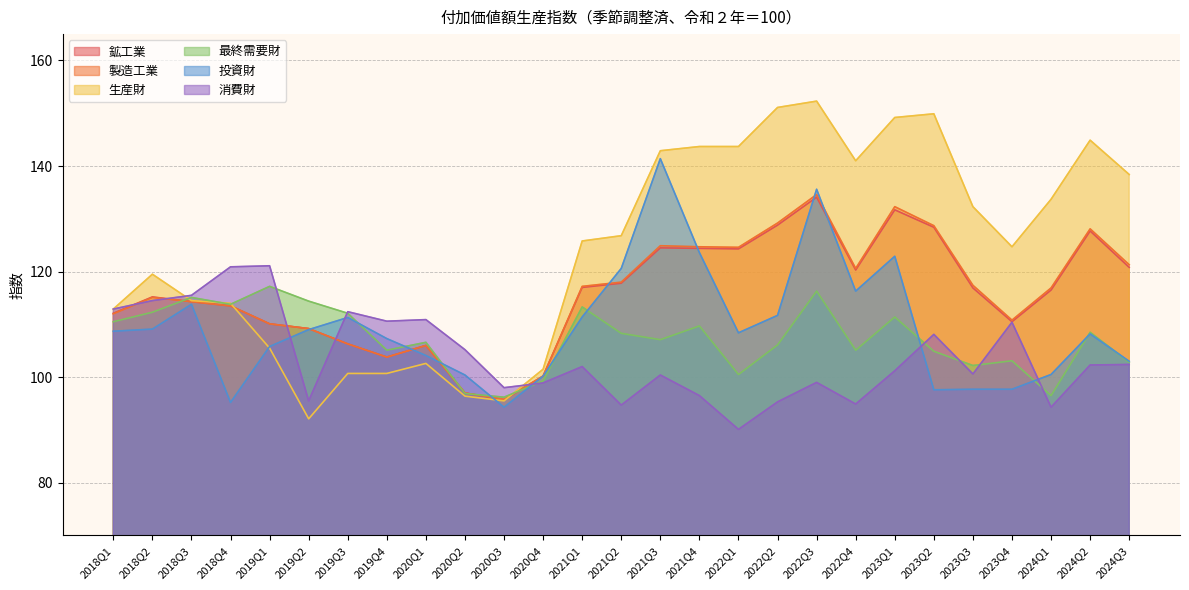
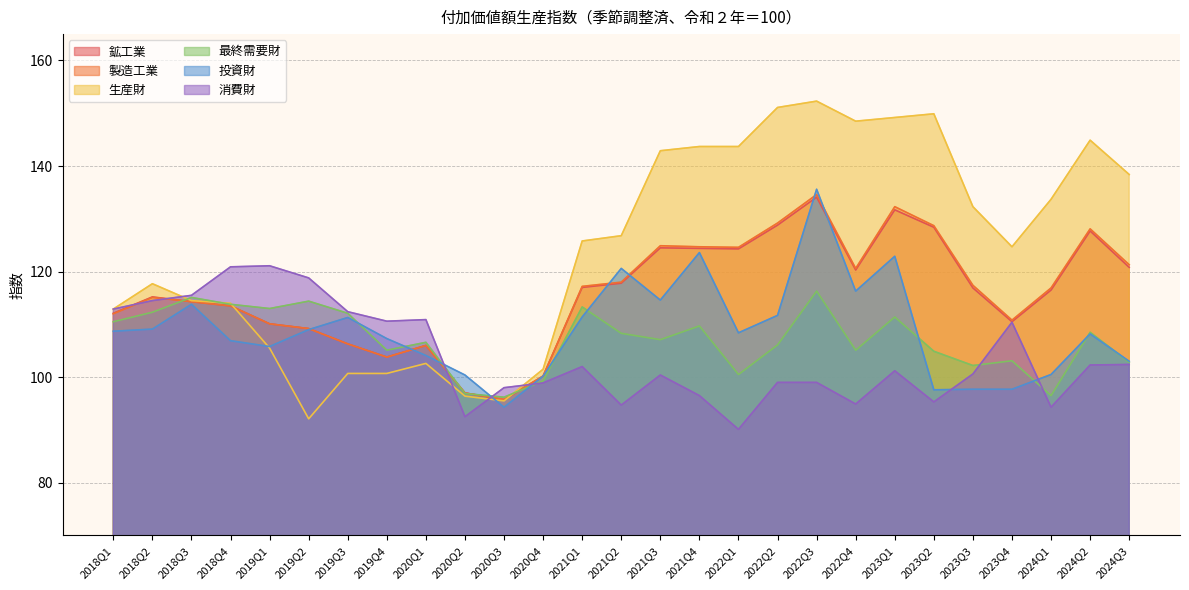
生産財, 2018Q2: 120 -> 118
投資財, 2018Q4: 95 -> 107
最終需要財, 2019Q1: 117 -> 113
消費財, 2019Q2: 96 -> 119
消費財, 2020Q2: 105 -> 93
投資財, 2021Q3: 141 -> 115
消費財, 2022Q2: 95 -> 99
生産財, 2022Q4: 141 -> 149
消費財, 2023Q2: 108 -> 95
